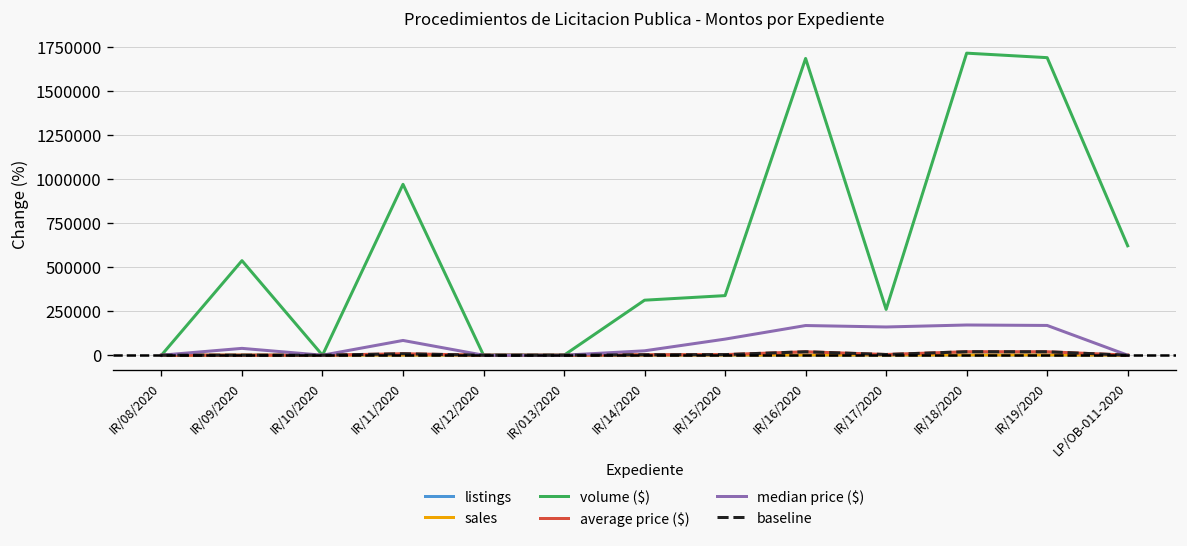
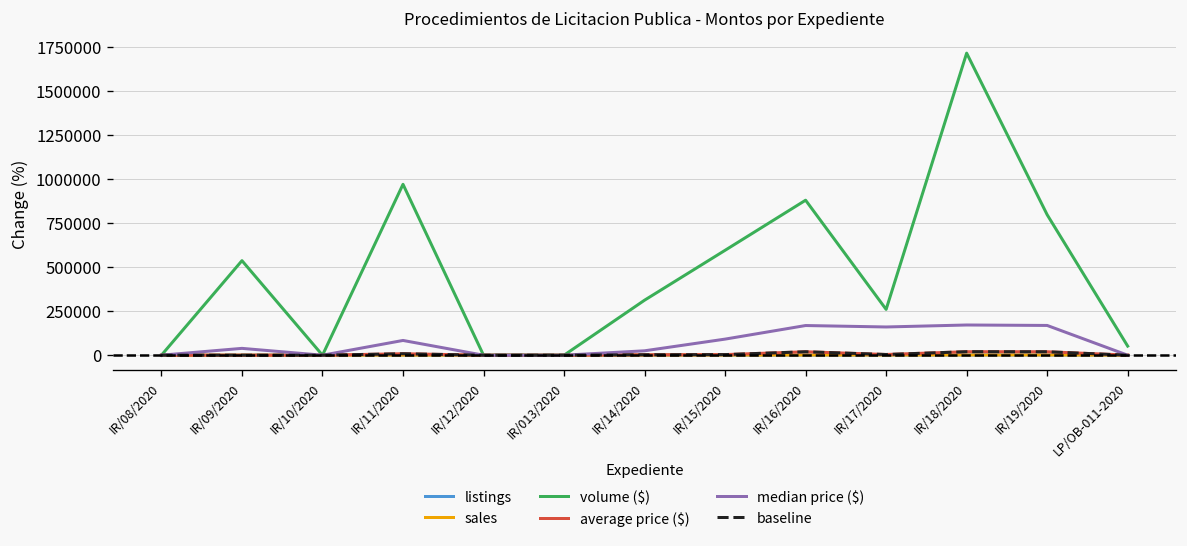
volume ($), IR/15/2020: 340000 -> 600000
volume ($), IR/16/2020: 1680000 -> 880000
volume ($), IR/19/2020: 1690000 -> 800000
volume ($), LP/OB-011-2020: 620000 -> 50000
